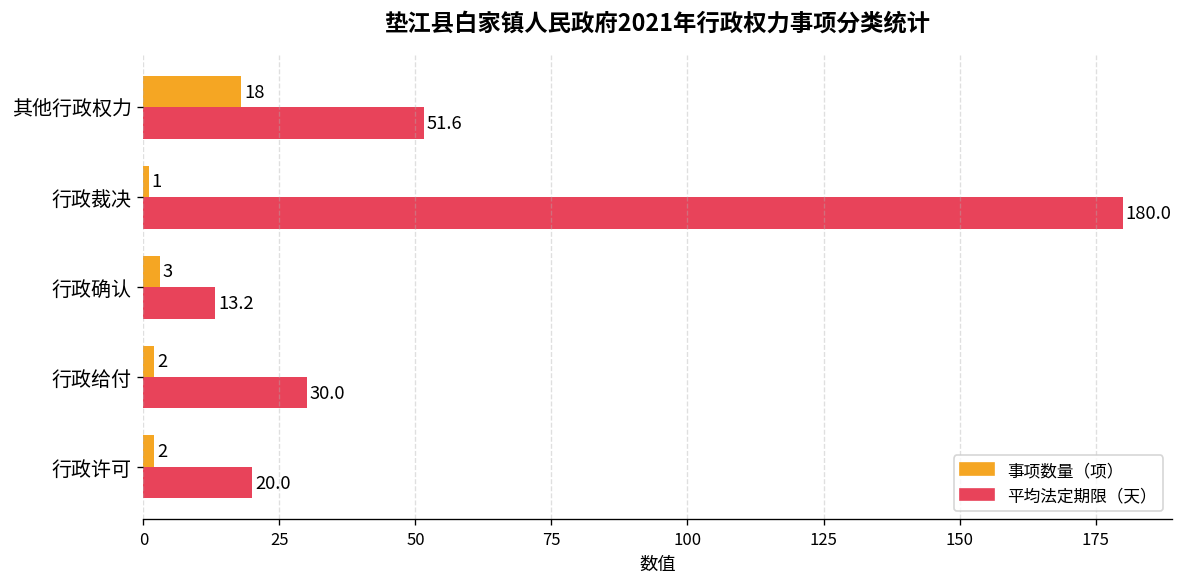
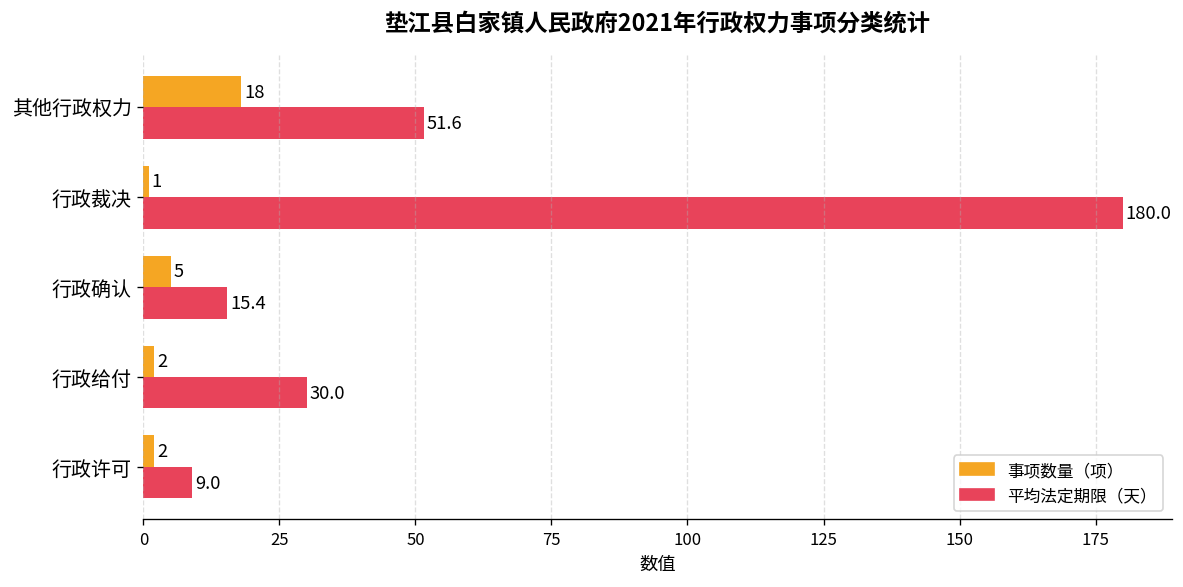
事项数量（项）, 行政确认: 3 -> 5
平均法定期限（天）, 行政确认: 13.2 -> 15.4
平均法定期限（天）, 行政许可: 20.0 -> 9.0
